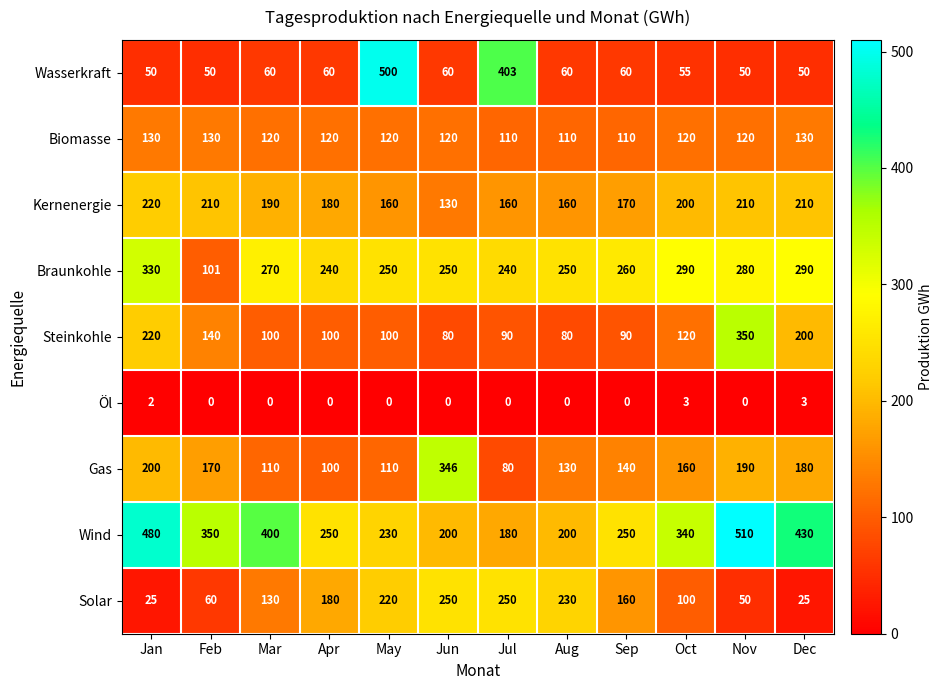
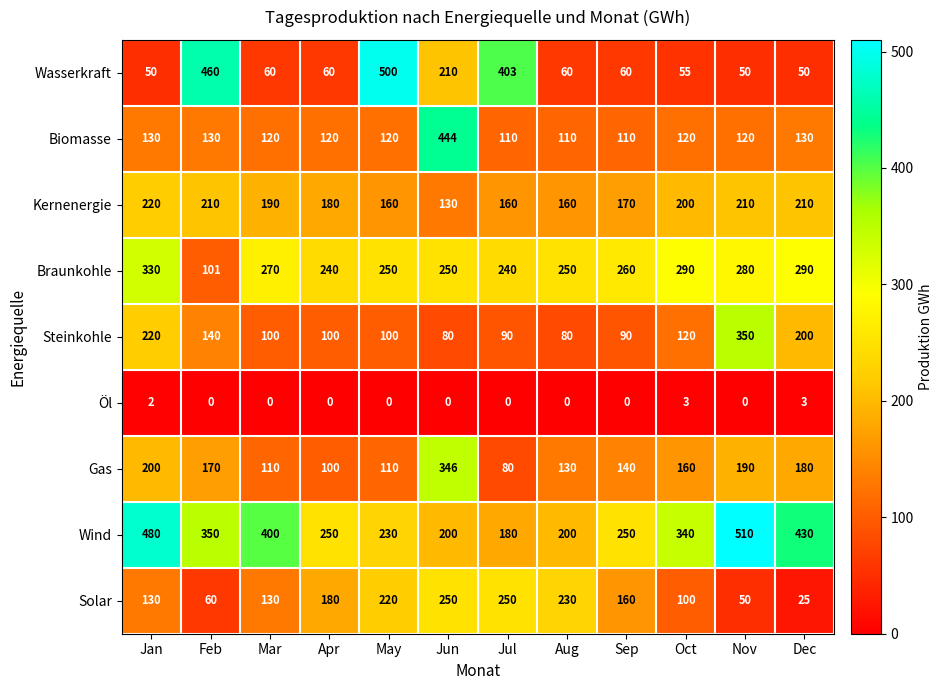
Wasserkraft, Feb: 50 -> 460
Wasserkraft, Jun: 60 -> 210
Biomasse, Jun: 120 -> 444
Solar, Jan: 25 -> 130
